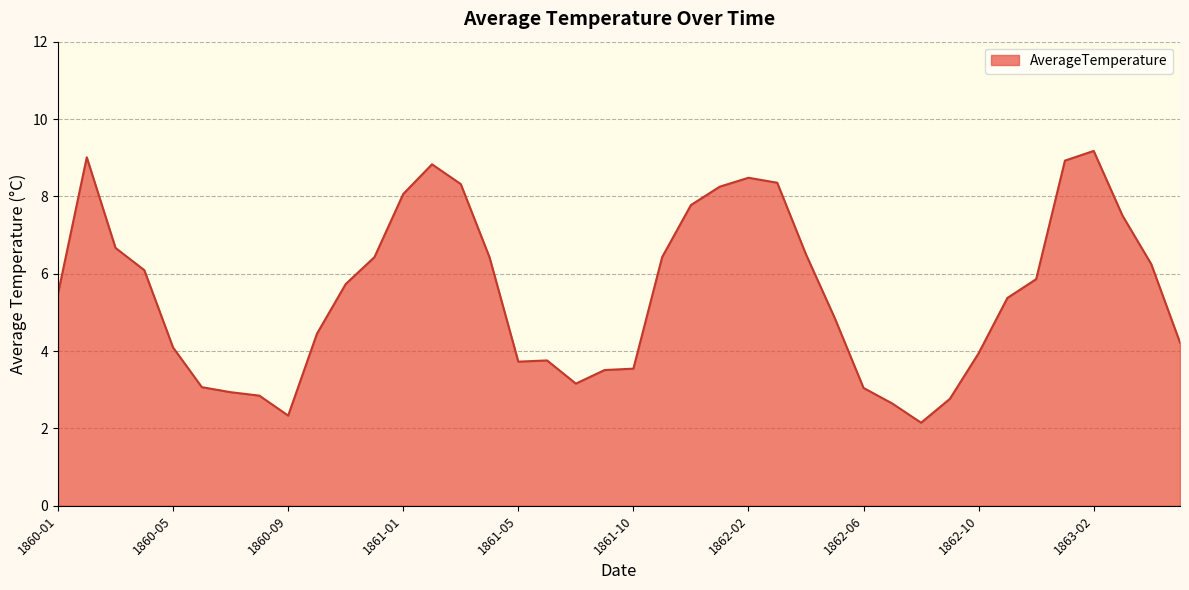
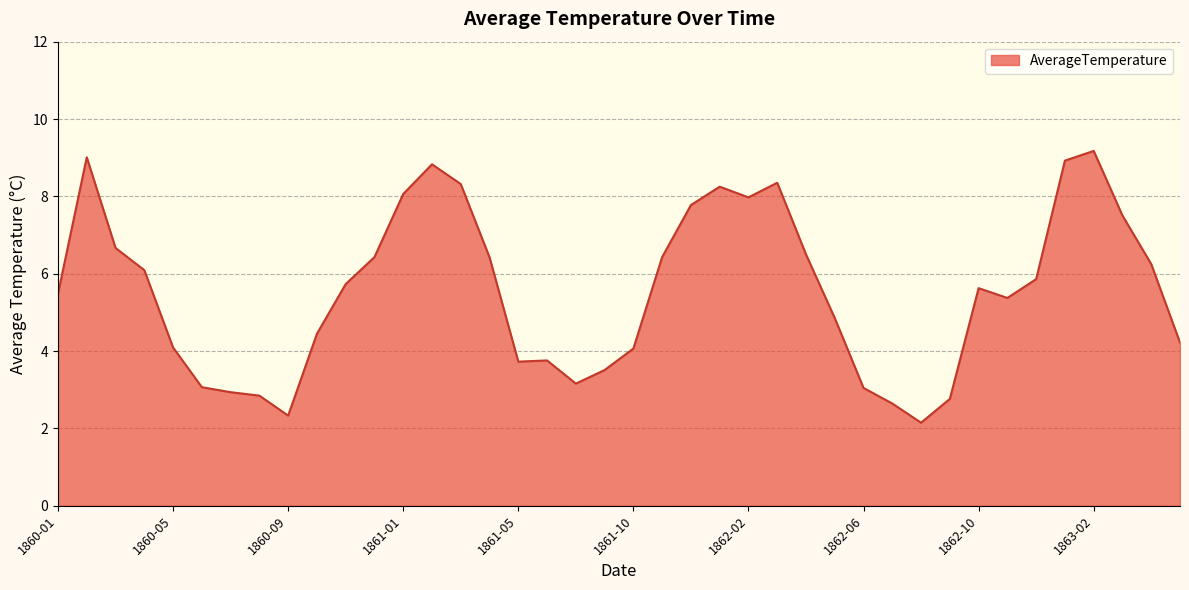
1861-10: 3.5 -> 4.1
1862-02: 8.5 -> 8.0
1862-10: 3.9 -> 5.6
